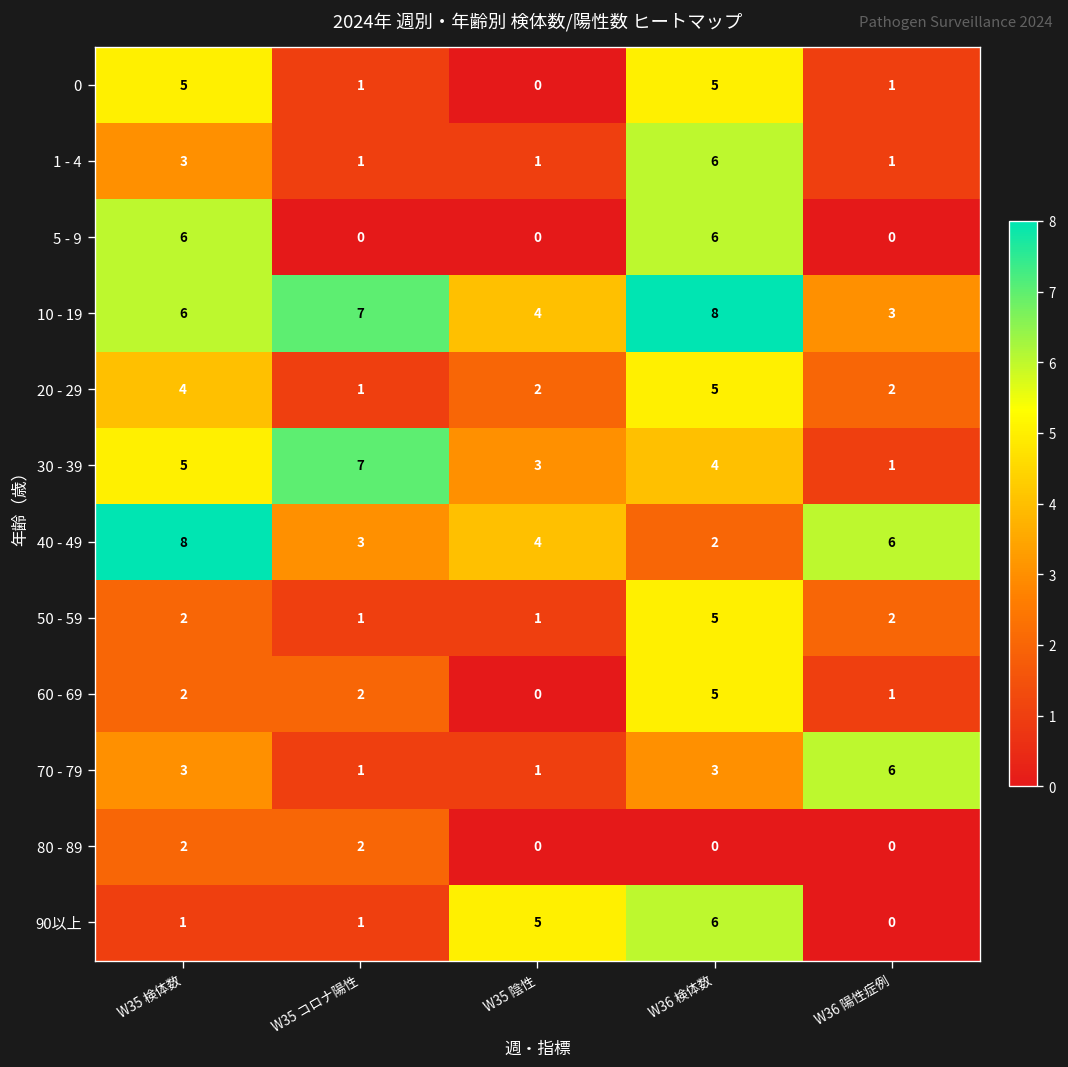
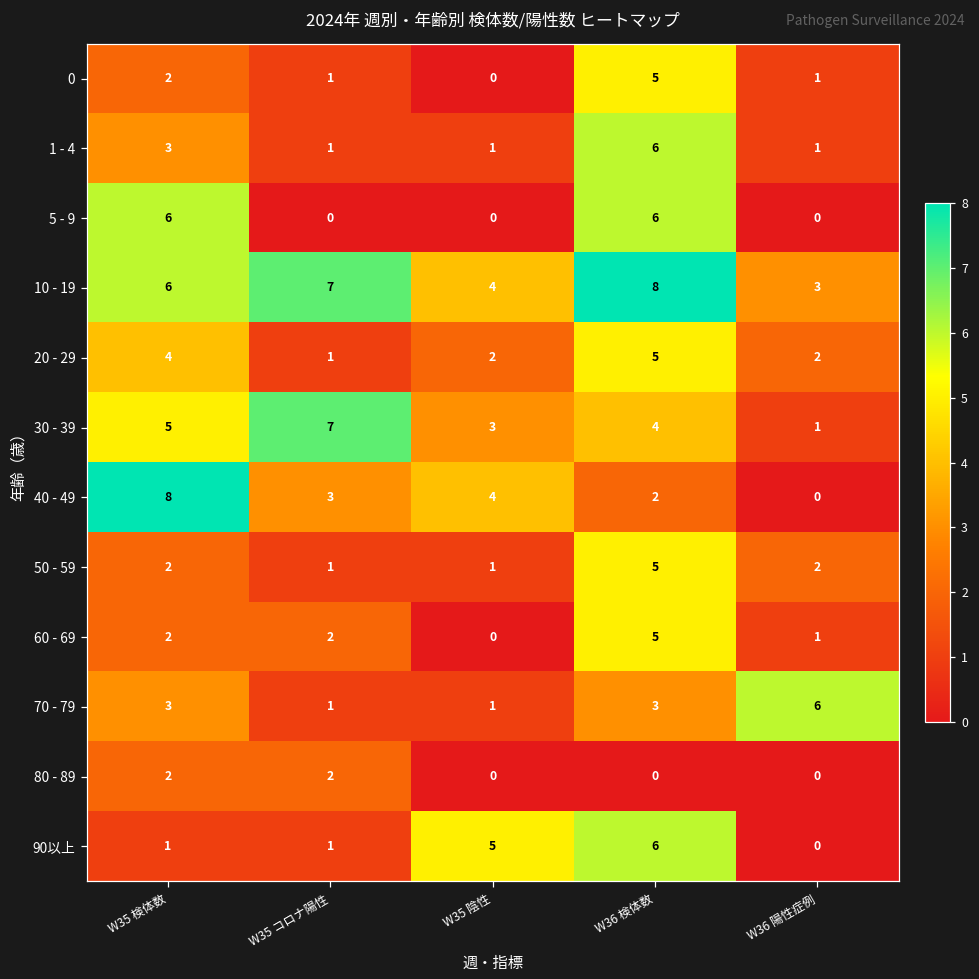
0, W35 検体数: 5 -> 2
40 - 49, W36 陽性症例: 6 -> 0
